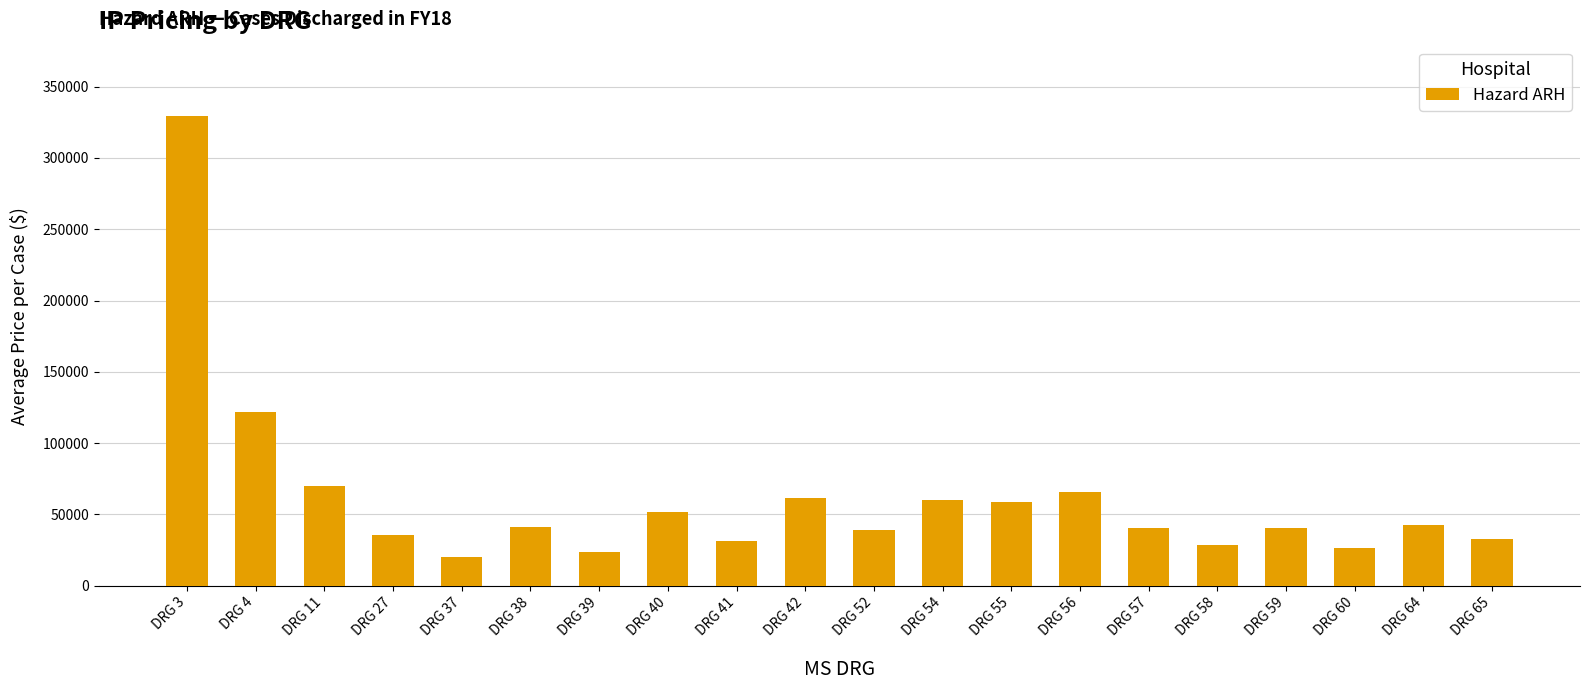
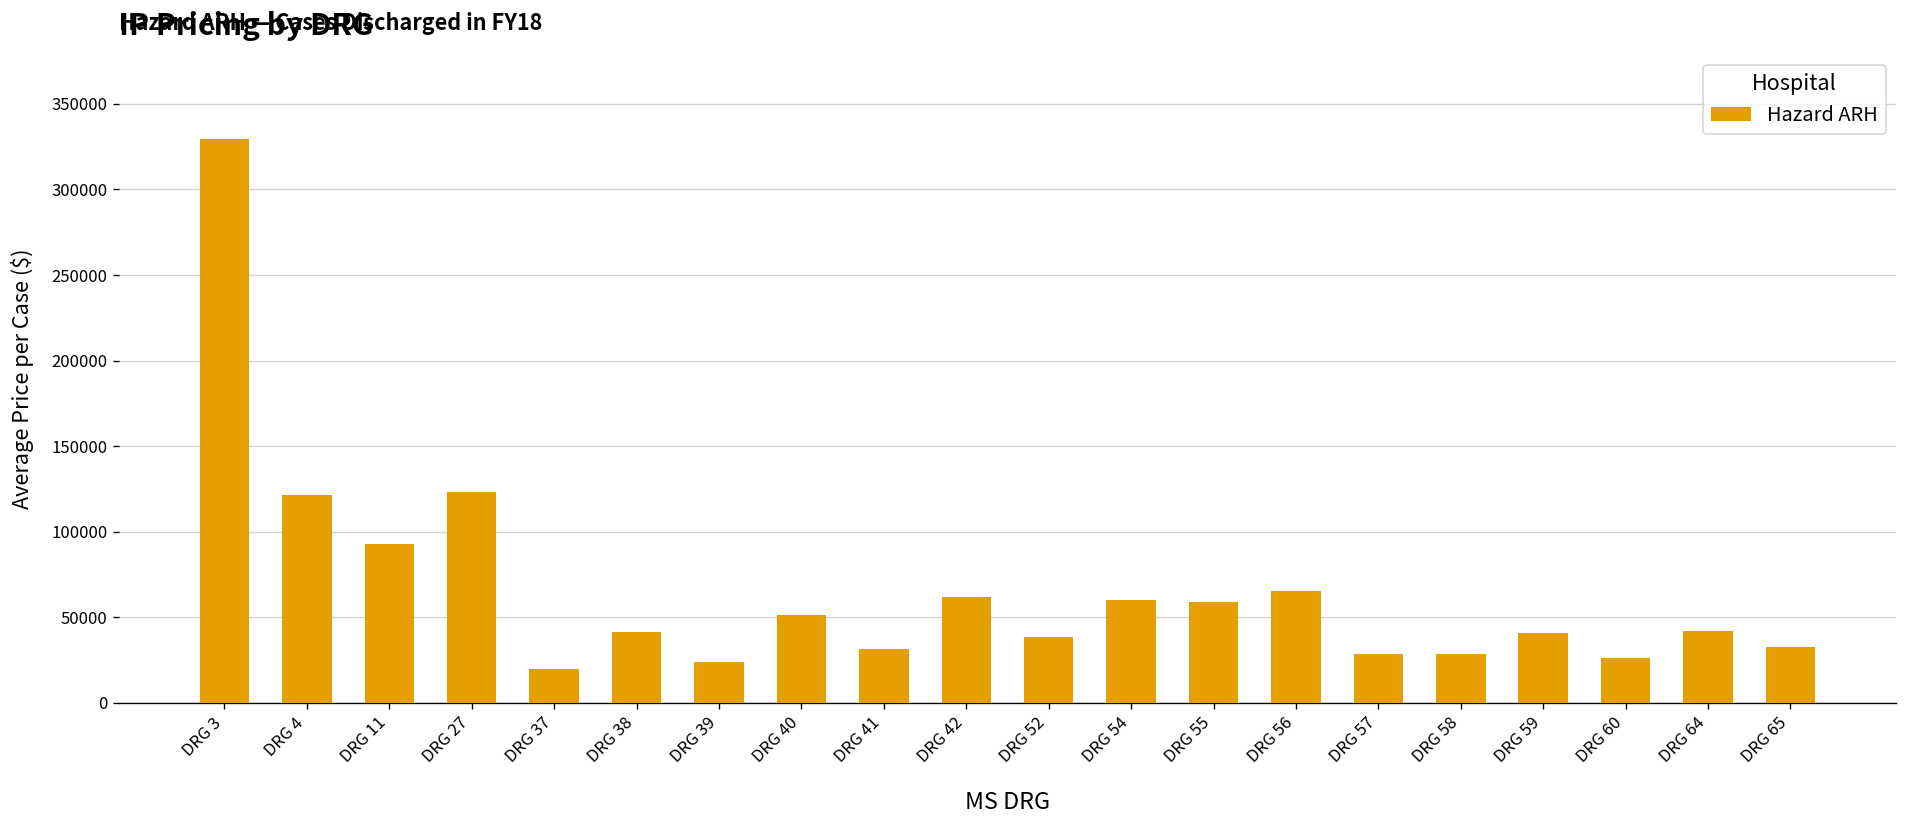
DRG 11: 70000 -> 93000
DRG 27: 36000 -> 123000
DRG 57: 40000 -> 29000
